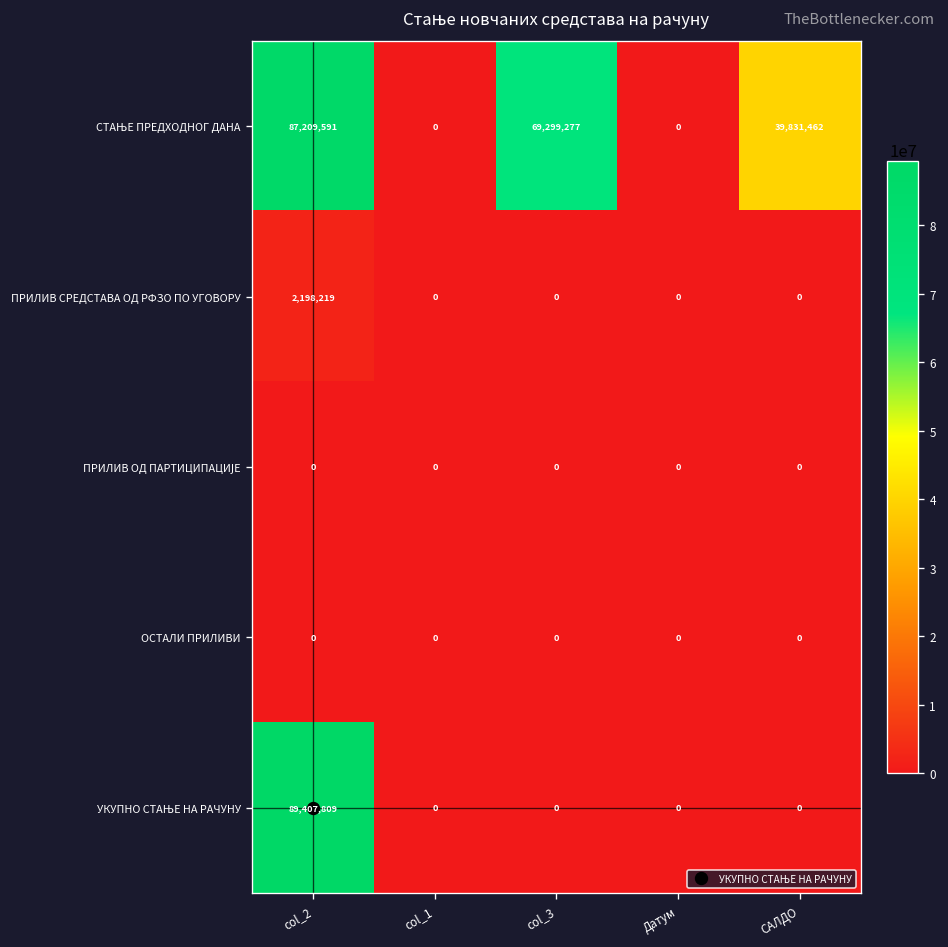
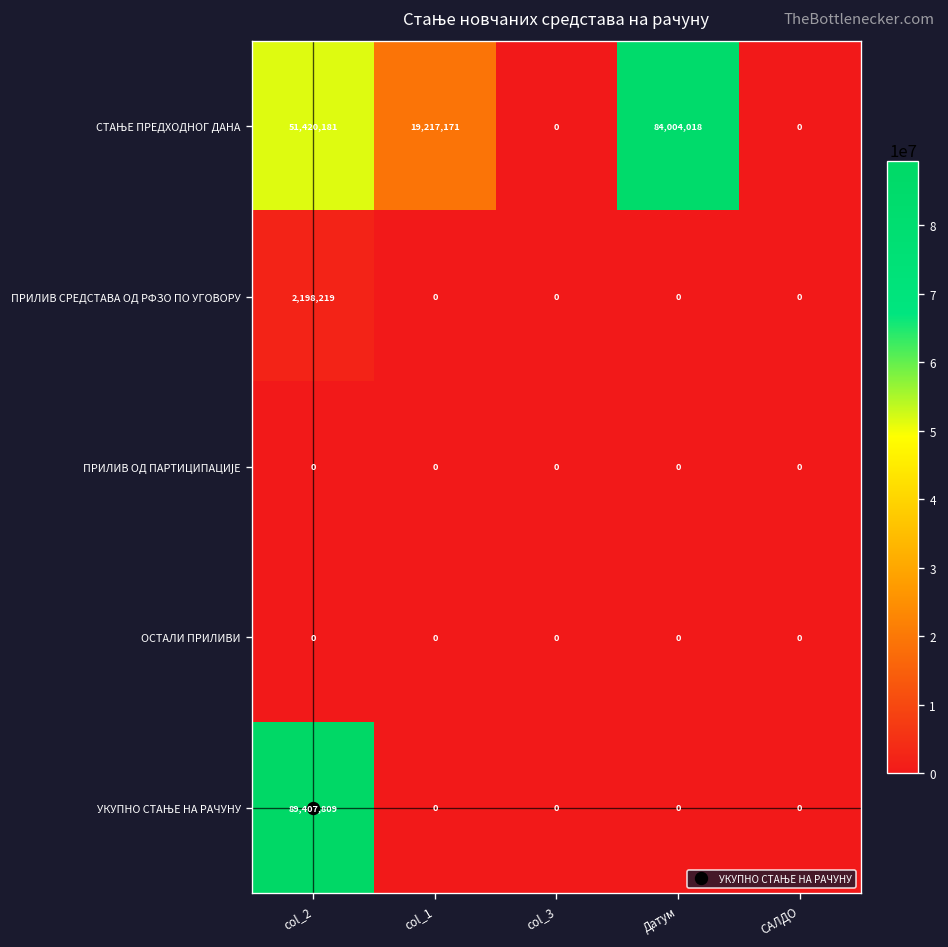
СТАЊЕ ПРЕДХОДНОГ ДАНА, col_2: 87,209,591 -> 51,420,181
СТАЊЕ ПРЕДХОДНОГ ДАНА, col_1: 0 -> 19,217,171
СТАЊЕ ПРЕДХОДНОГ ДАНА, col_3: 69,299,277 -> 0
СТАЊЕ ПРЕДХОДНОГ ДАНА, Датум: 0 -> 84,004,018
СТАЊЕ ПРЕДХОДНОГ ДАНА, САЛДО: 39,831,462 -> 0
